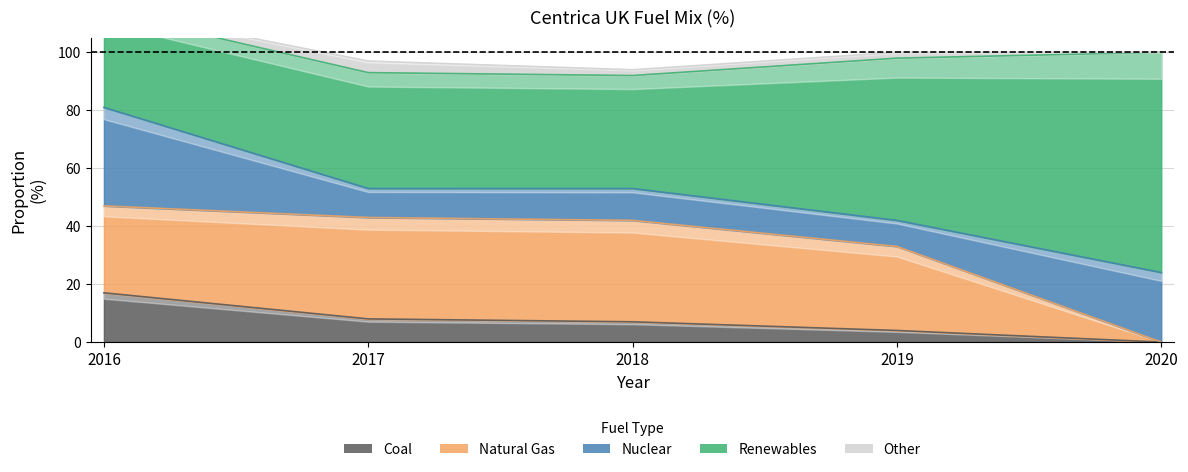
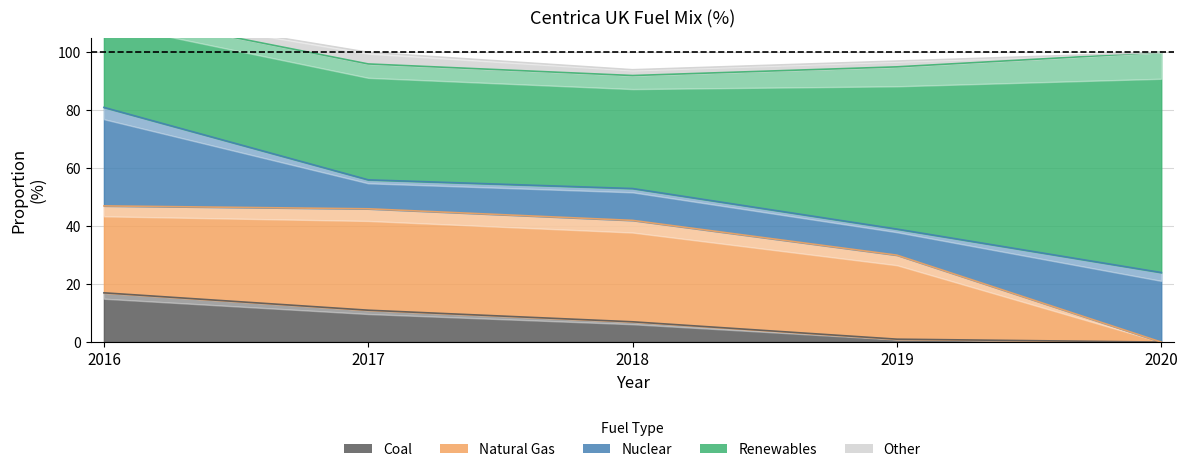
Coal, 2017: 8 -> 11
Coal, 2019: 4 -> 1
